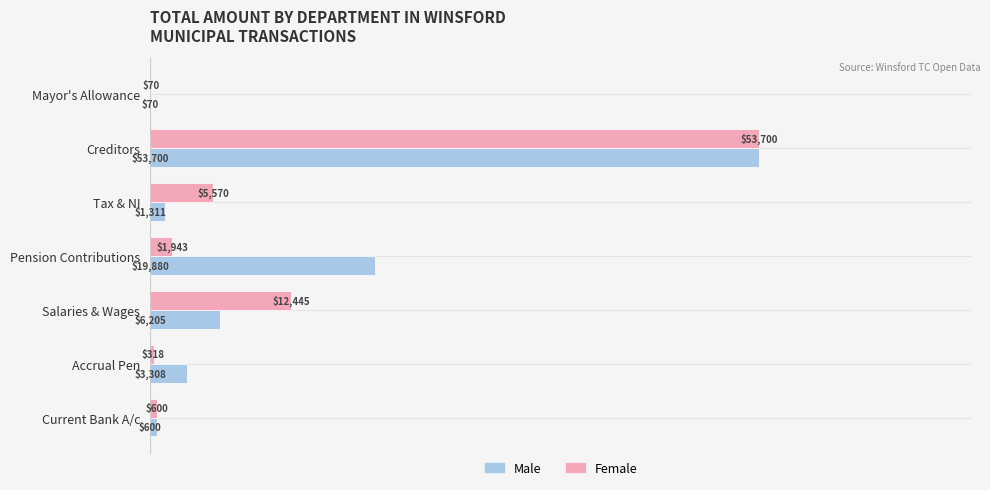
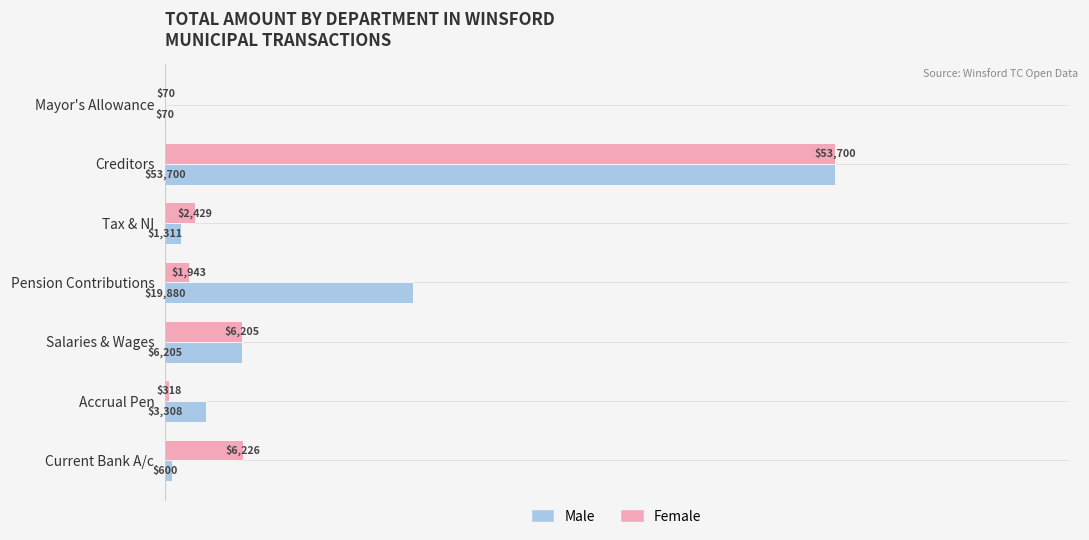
Female, Tax & NI: $5,570 -> $2,429
Female, Salaries & Wages: $12,445 -> $6,205
Female, Current Bank A/c: $600 -> $6,226
